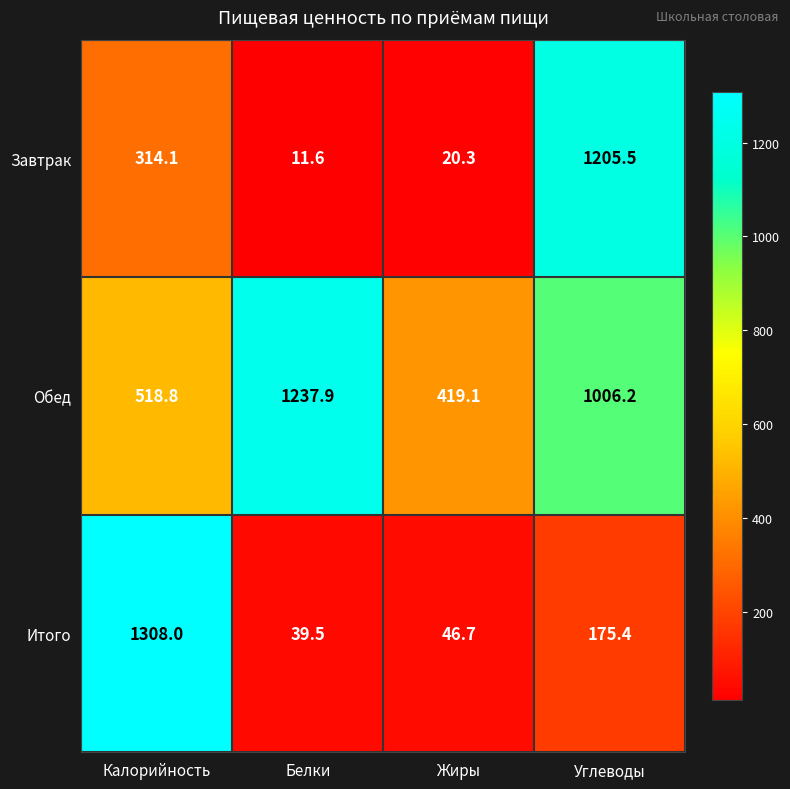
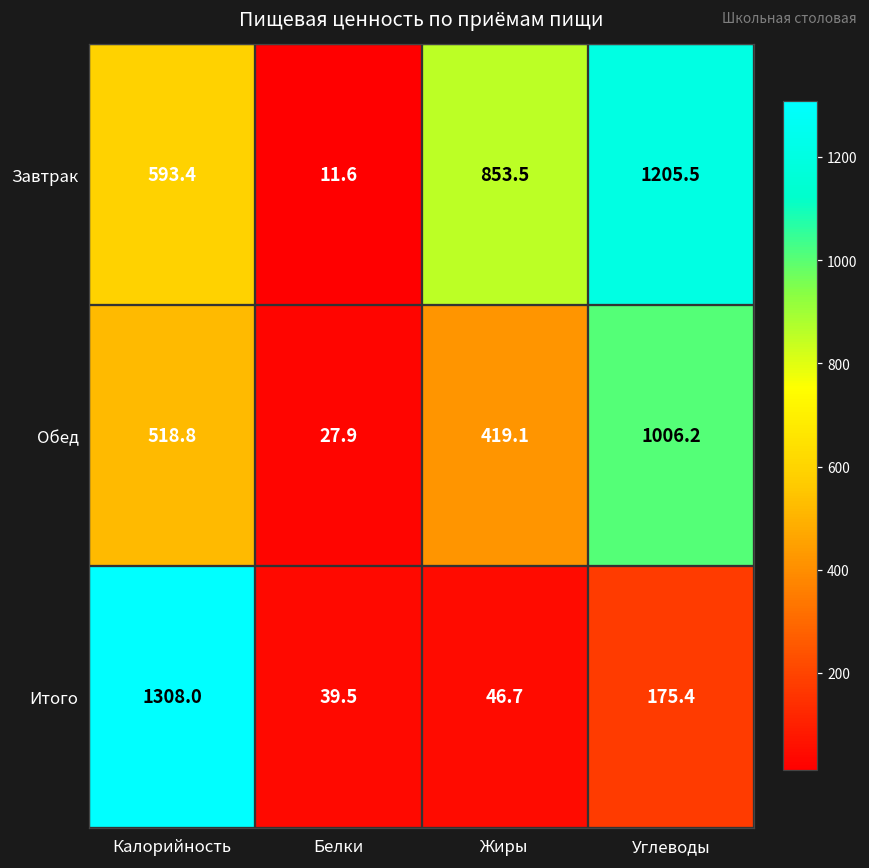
Завтрак, Калорийность: 314.1 -> 593.4
Завтрак, Жиры: 20.3 -> 853.5
Обед, Белки: 1237.9 -> 27.9
